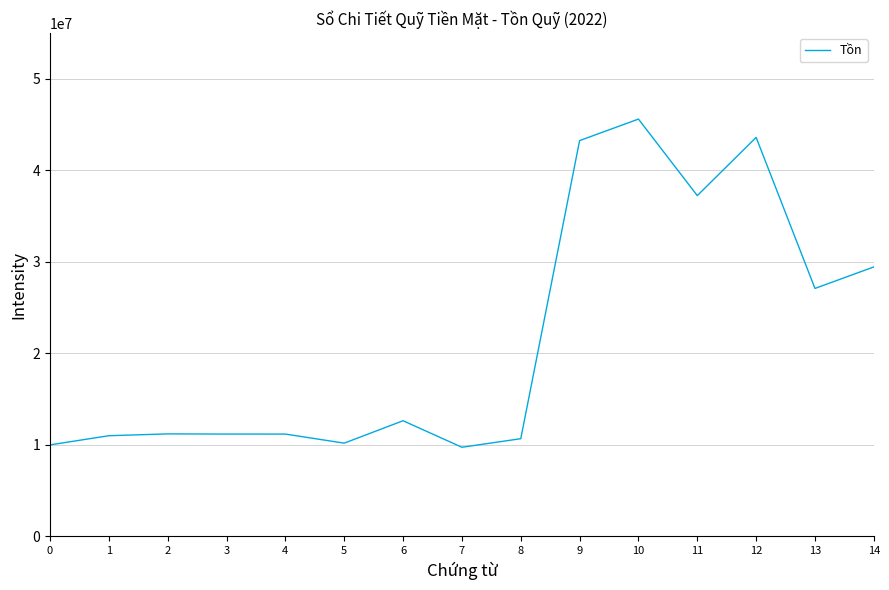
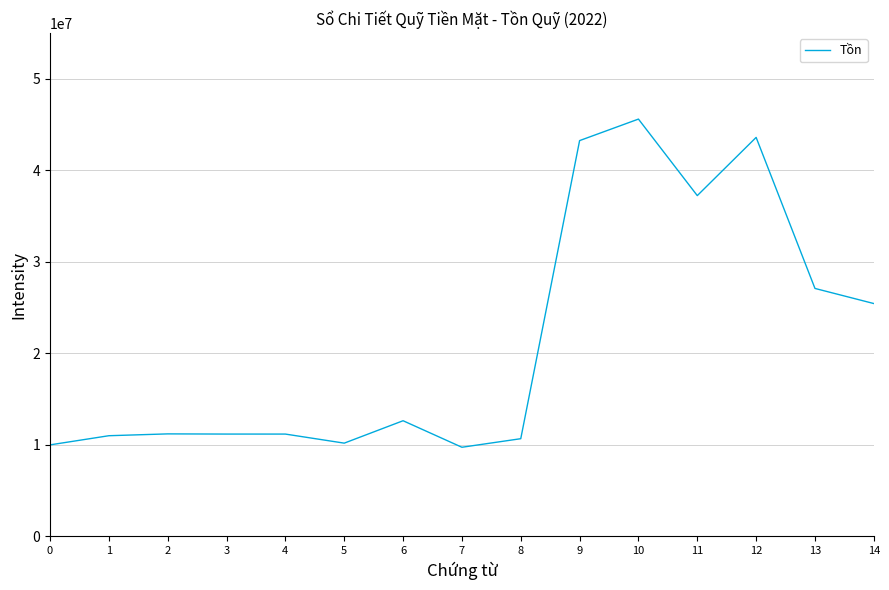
14: 29000000 -> 25000000
